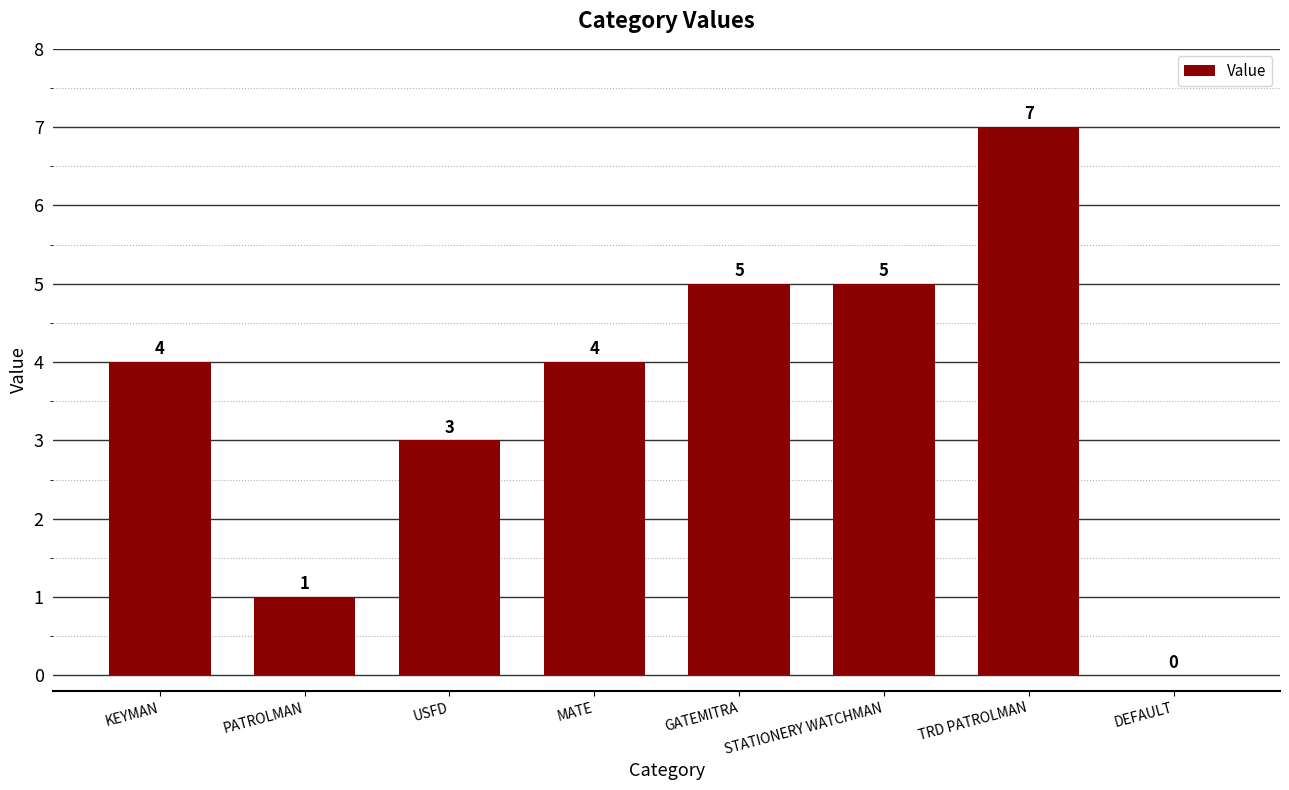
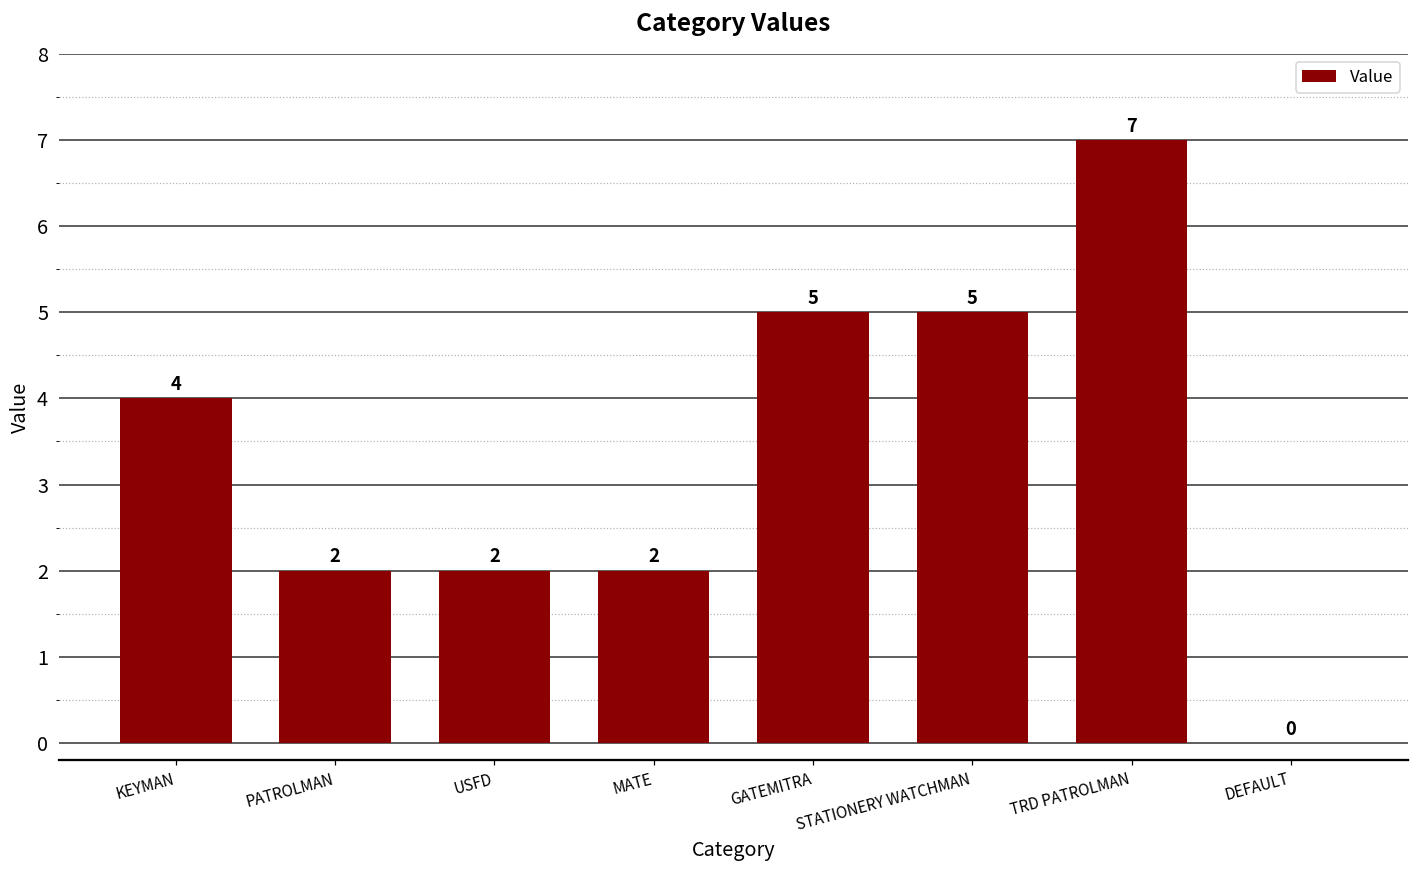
PATROLMAN: 1 -> 2
USFD: 3 -> 2
MATE: 4 -> 2
